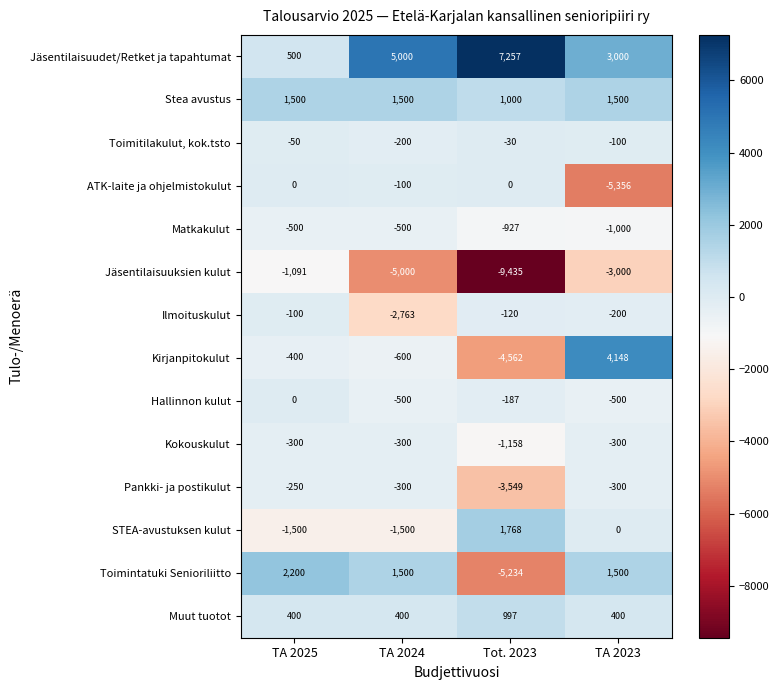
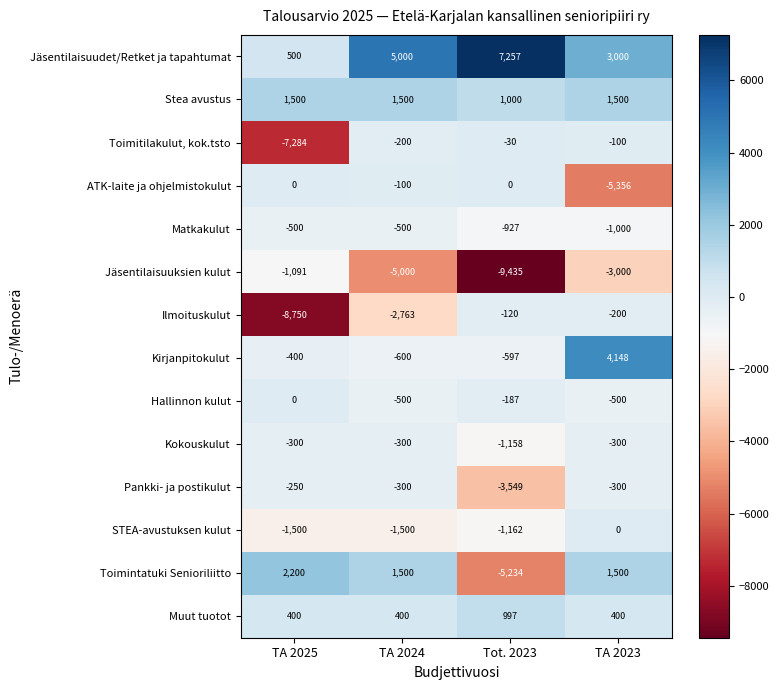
Toimitilakulut, kok.tsto, TA 2025: -50 -> -7,284
Ilmoituskulut, TA 2025: -100 -> -8,750
Kirjanpitokulut, Tot. 2023: -4,562 -> -597
STEA-avustuksen kulut, Tot. 2023: 1,768 -> -1,162
